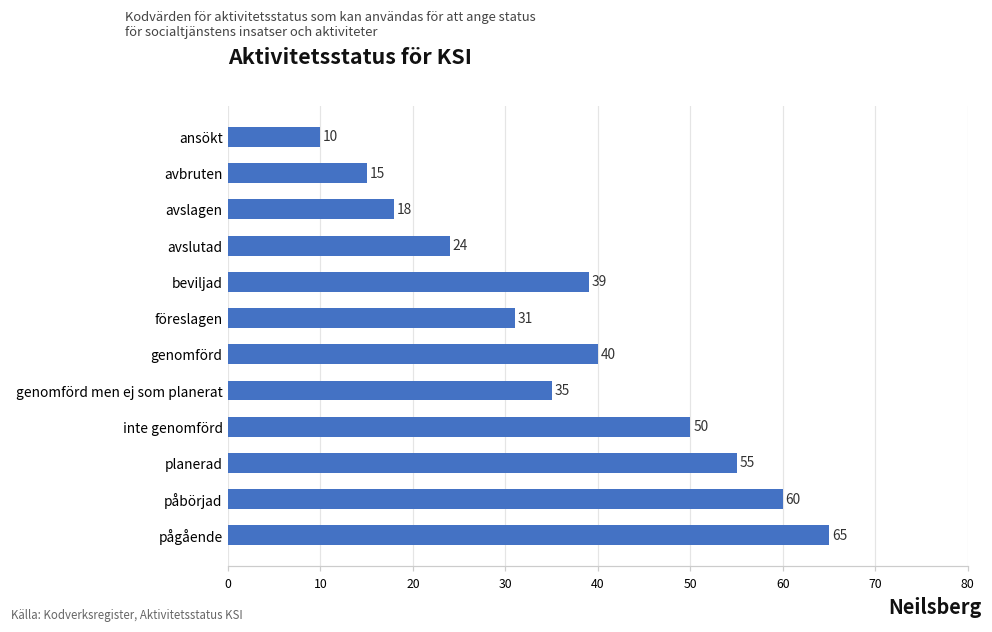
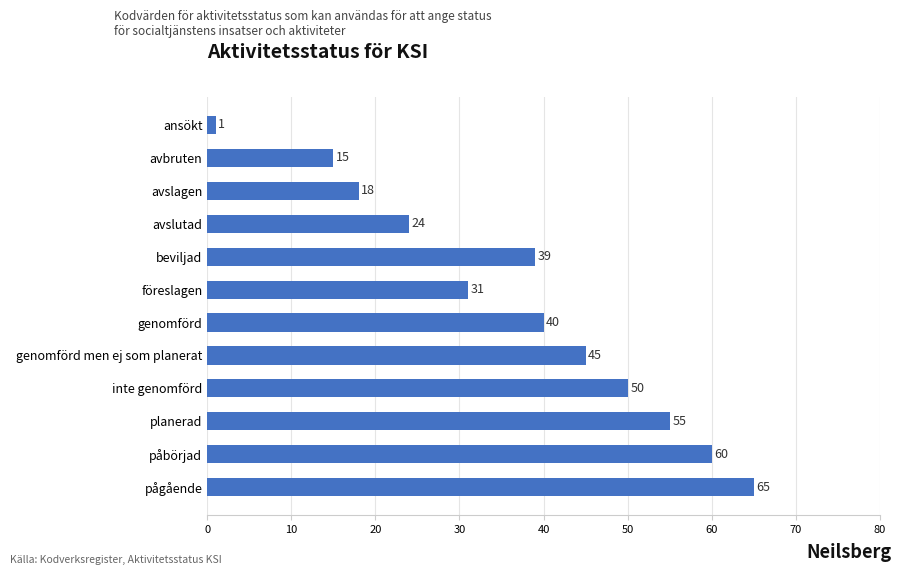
ansökt: 10 -> 1
genomförd men ej som planerat: 35 -> 45
